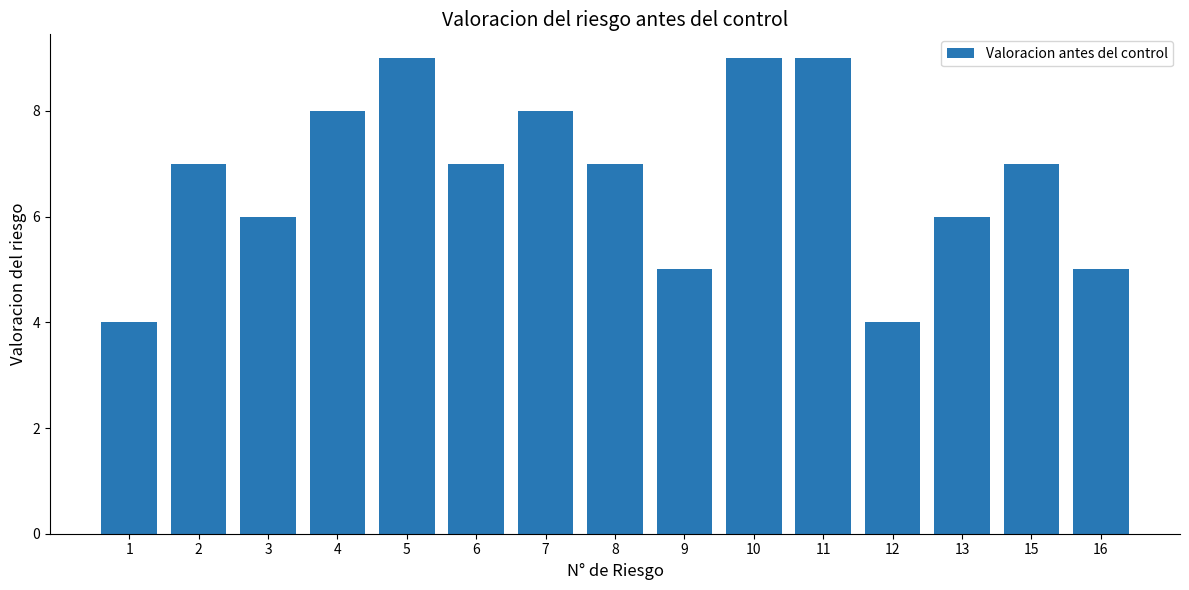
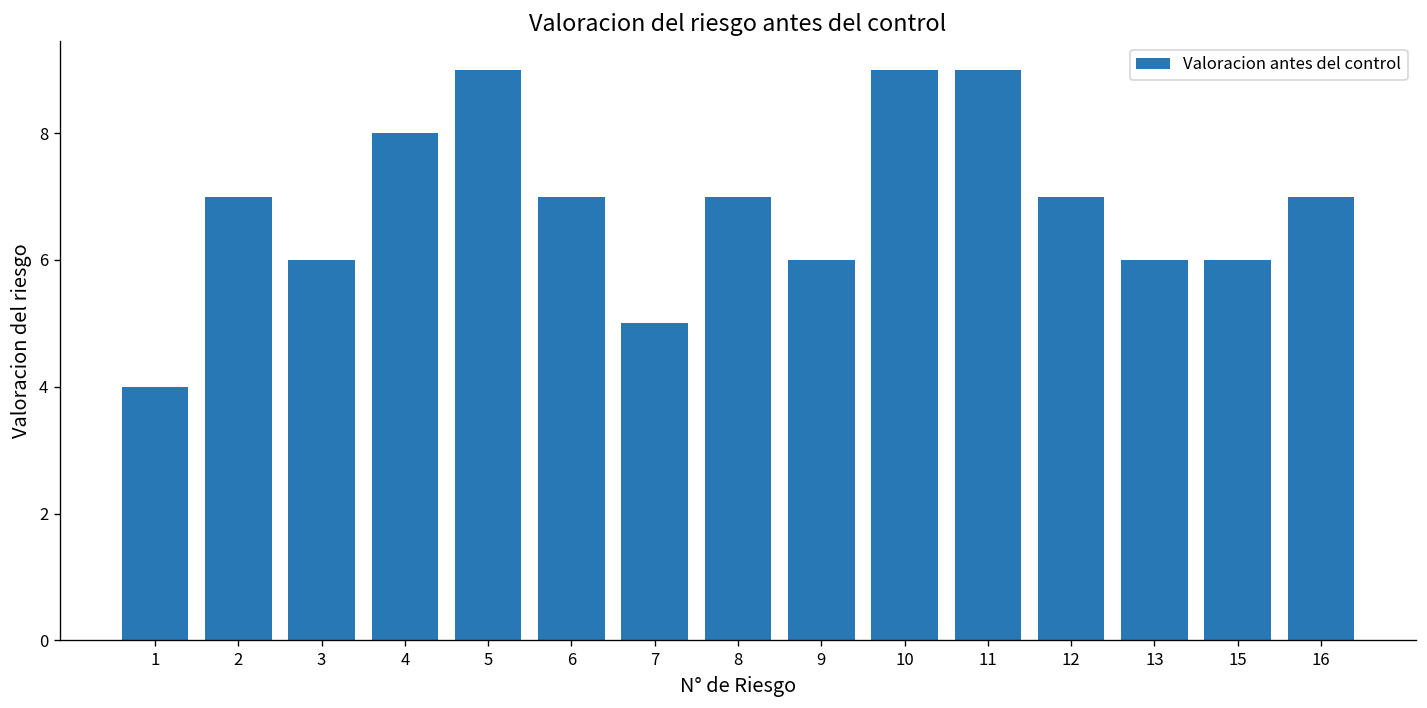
7: 8 -> 5
9: 5 -> 6
12: 4 -> 7
15: 7 -> 6
16: 5 -> 7
